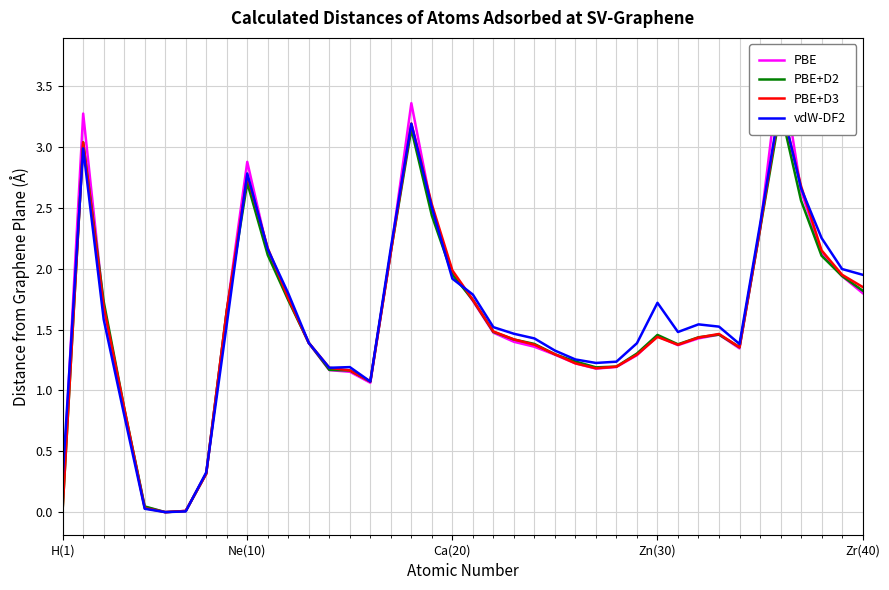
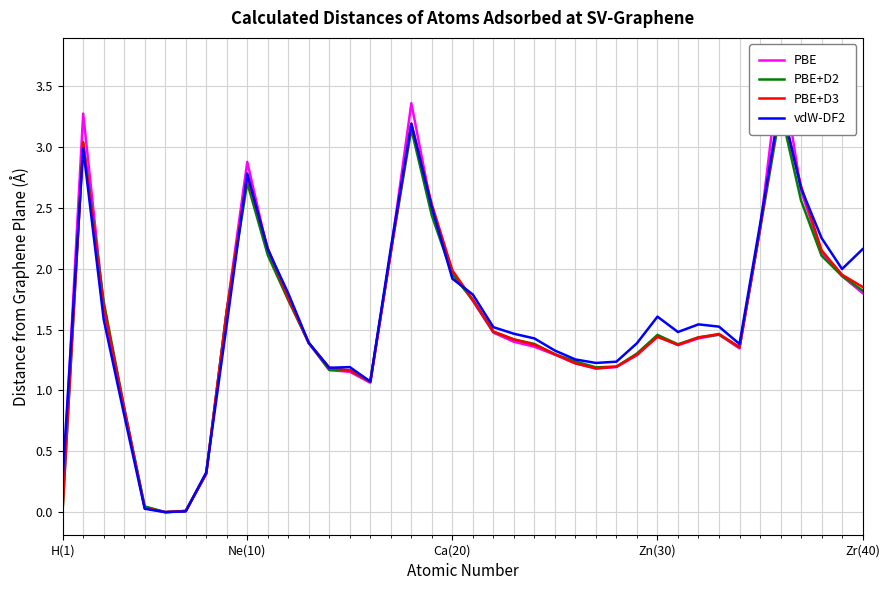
vdW-DF2, Zn(30): 1.72 -> 1.61
vdW-DF2, Zr(40): 1.95 -> 2.16
